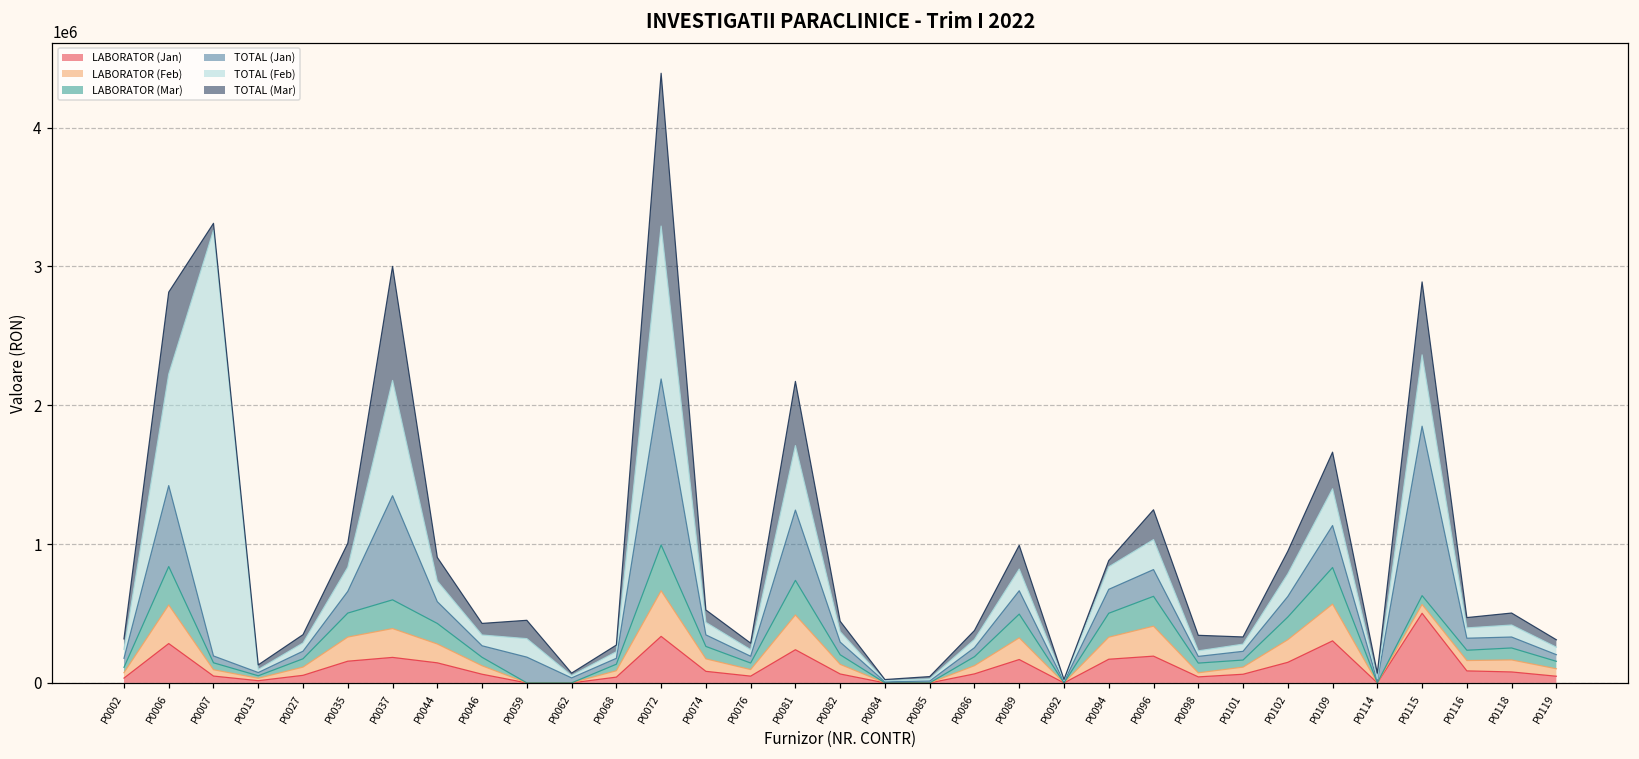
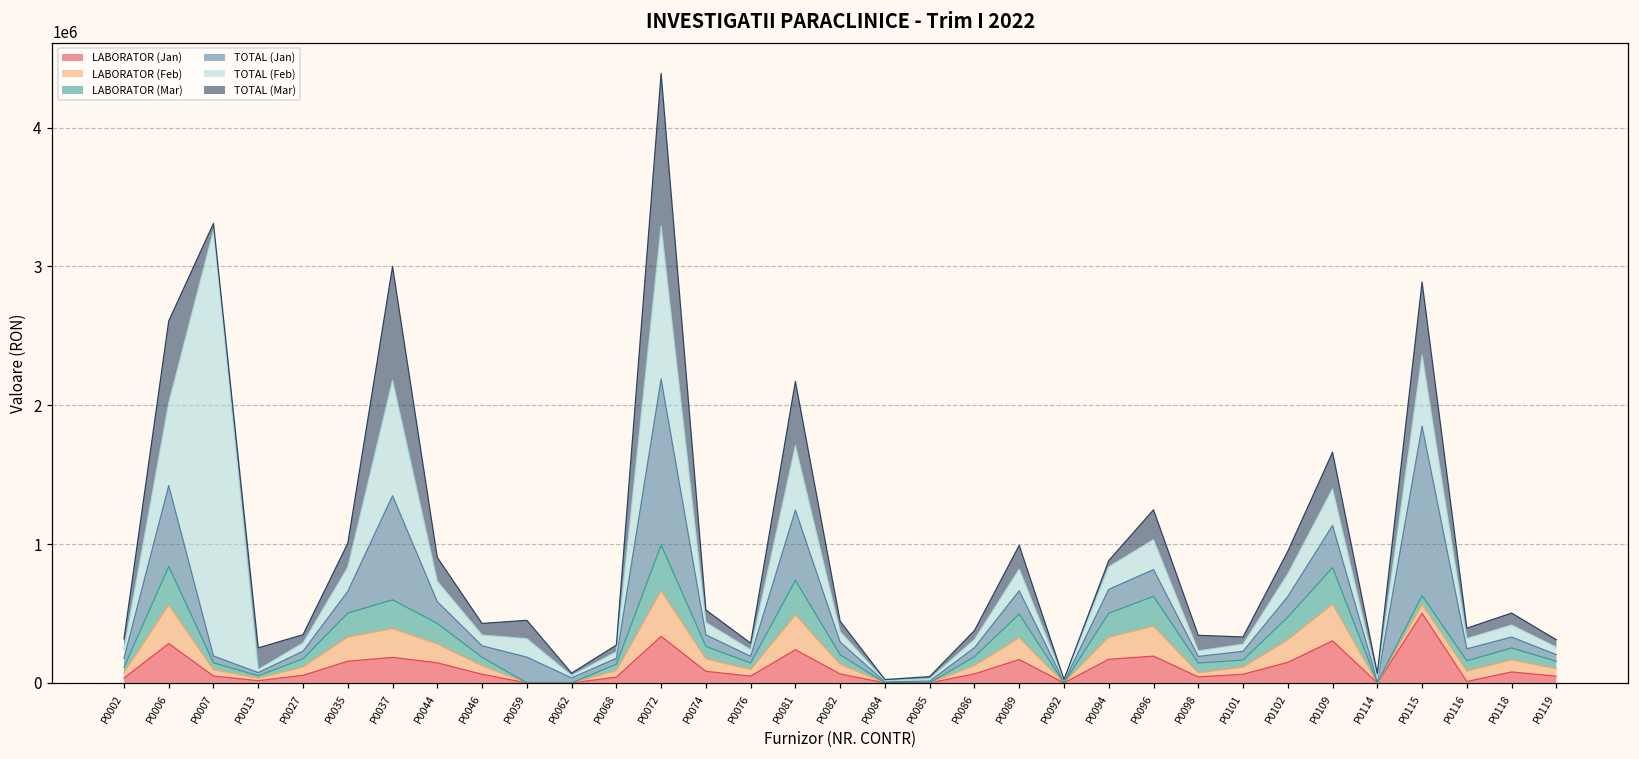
TOTAL (Feb), P0006: 800000 -> 590000
TOTAL (Mar), P0013: 30000 -> 160000
LABORATOR (Jan), P0116: 90000 -> 10000
